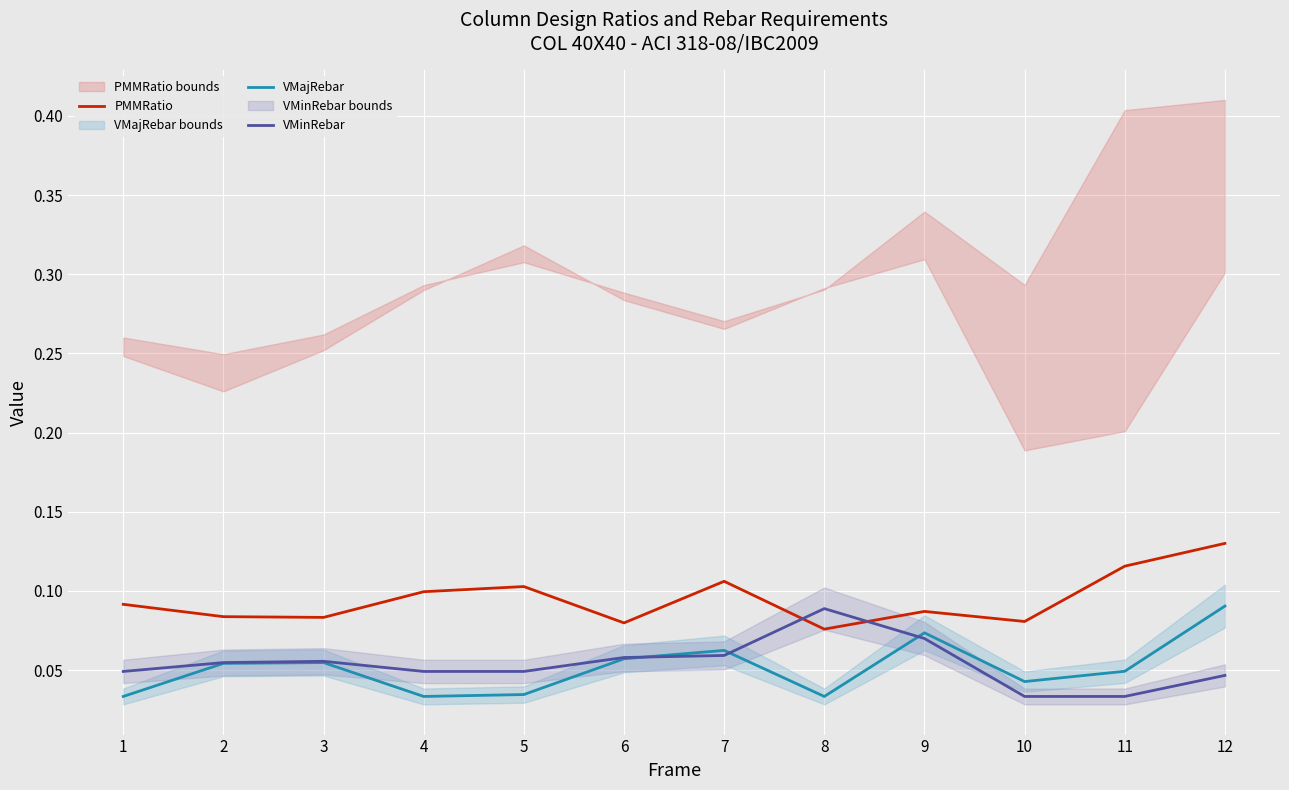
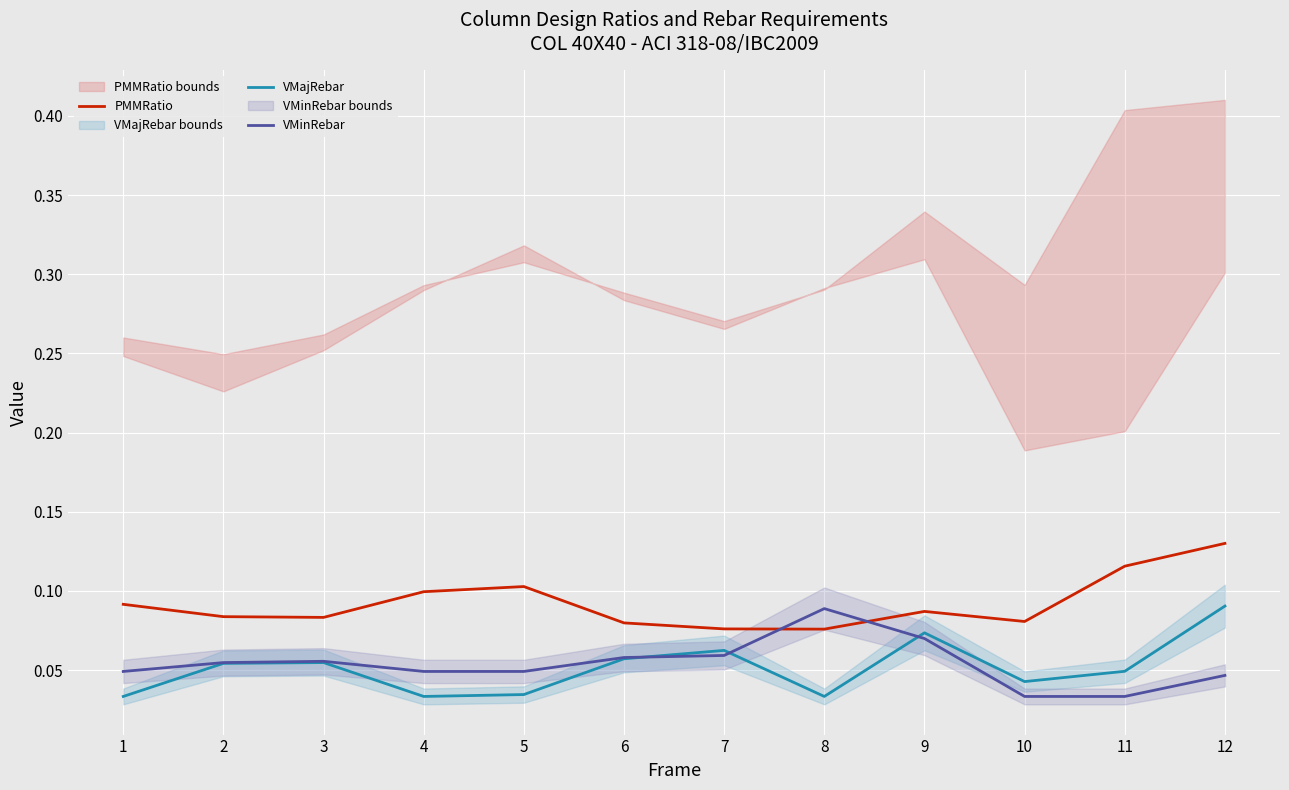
PMMRatio, 7: 0.106 -> 0.076
